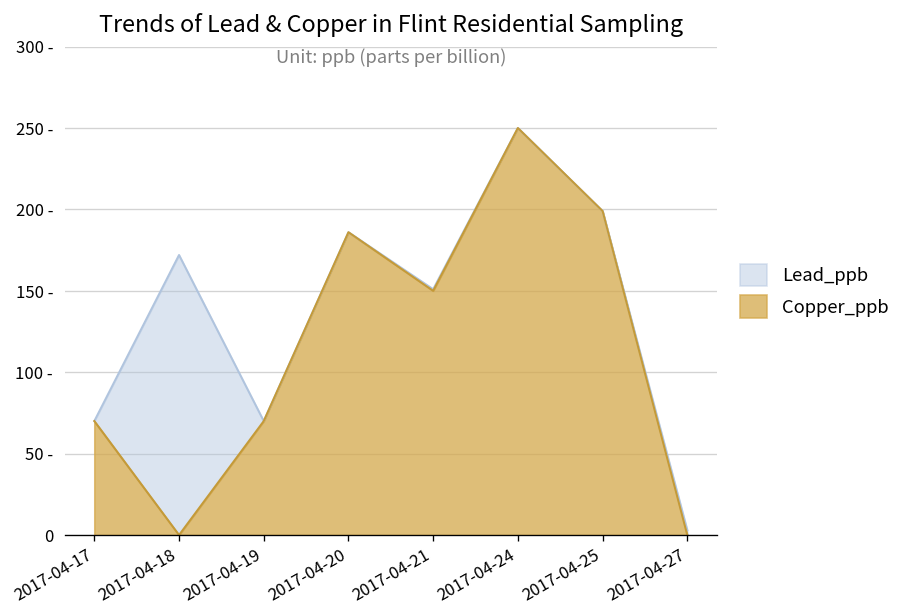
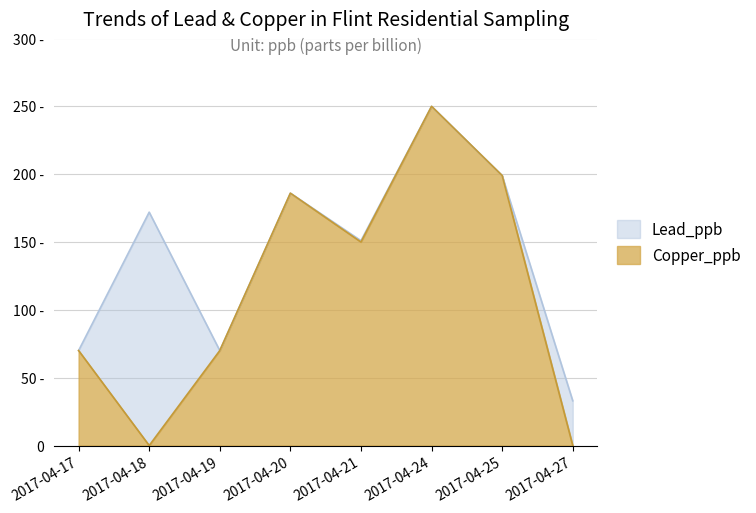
Lead_ppb, 2017-04-27: 3 - -> 33 -
